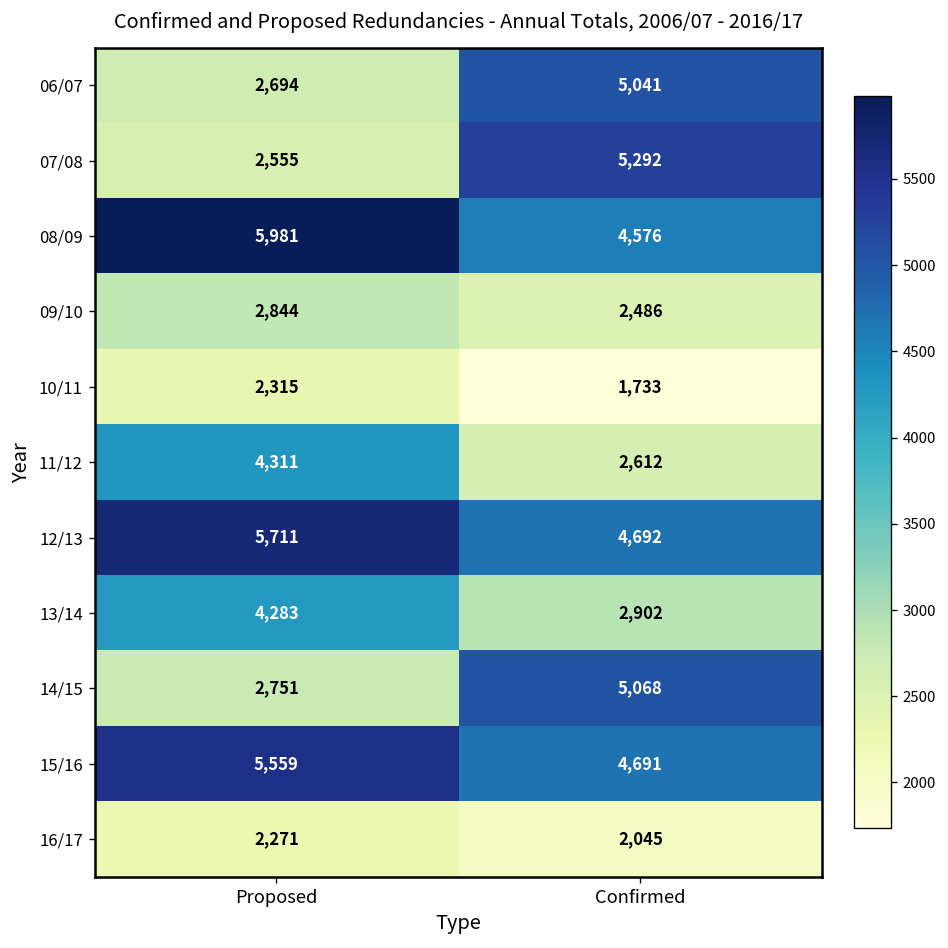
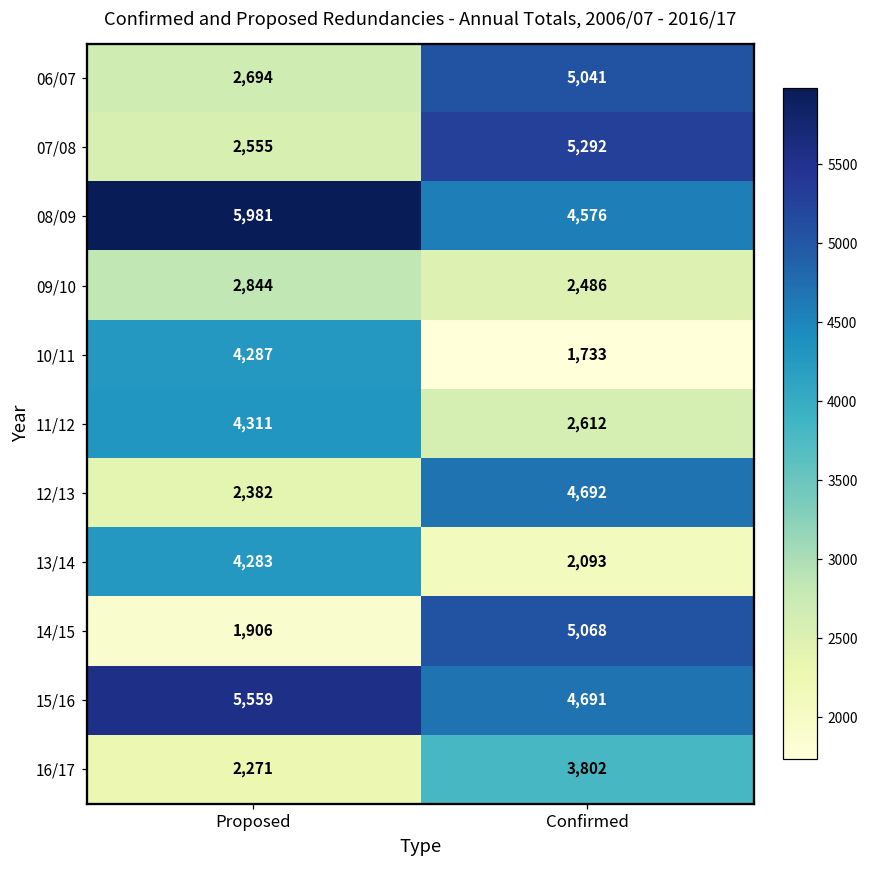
10/11, Proposed: 2,315 -> 4,287
12/13, Proposed: 5,711 -> 2,382
13/14, Confirmed: 2,902 -> 2,093
14/15, Proposed: 2,751 -> 1,906
16/17, Confirmed: 2,045 -> 3,802
